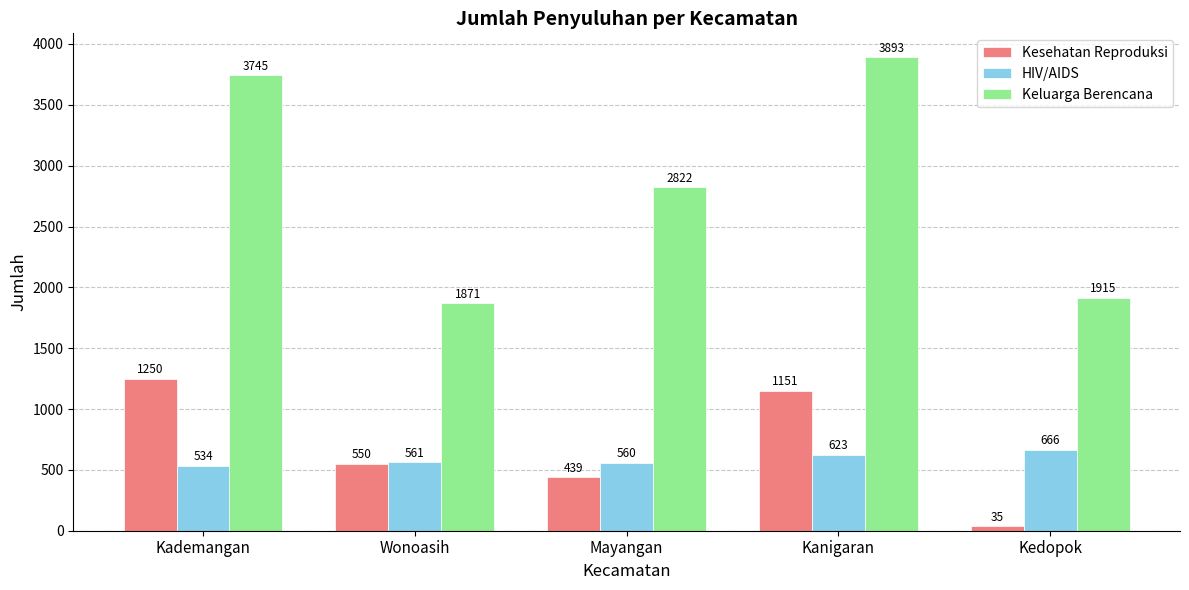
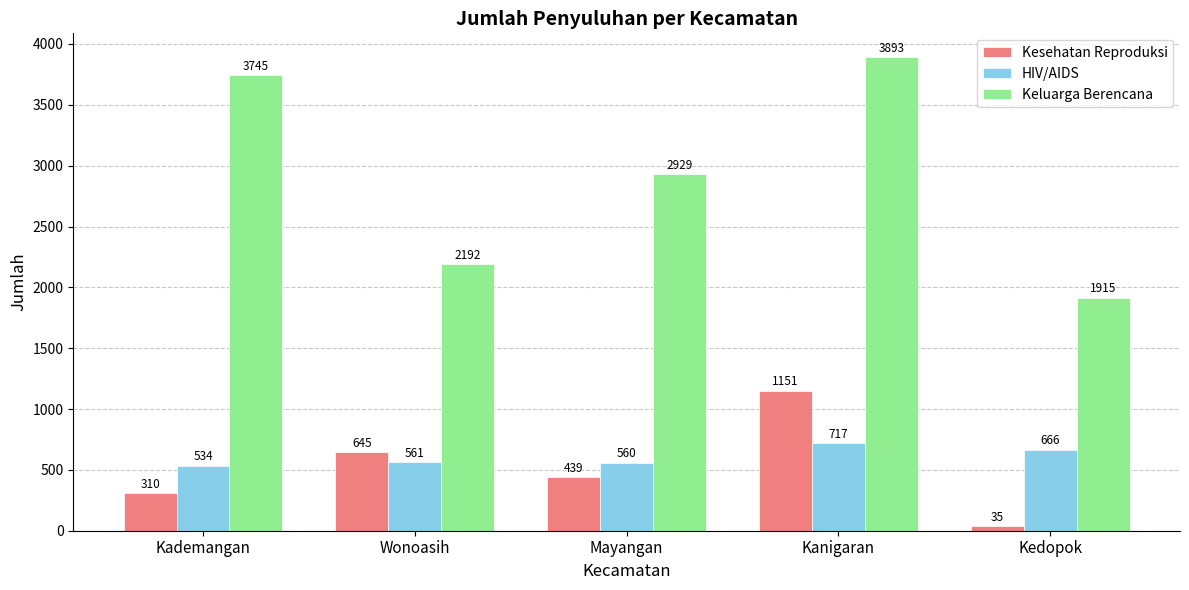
Kesehatan Reproduksi, Kademangan: 1250 -> 310
Kesehatan Reproduksi, Wonoasih: 550 -> 645
Keluarga Berencana, Wonoasih: 1871 -> 2192
Keluarga Berencana, Mayangan: 2822 -> 2929
HIV/AIDS, Kanigaran: 623 -> 717
